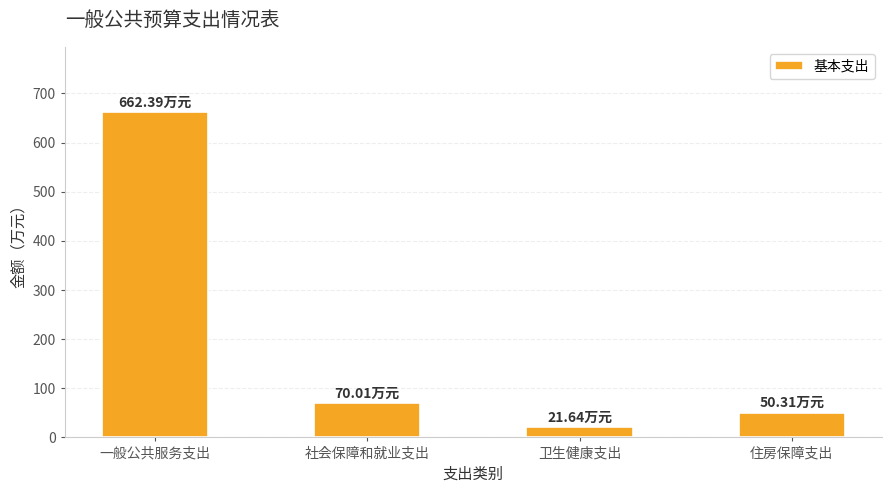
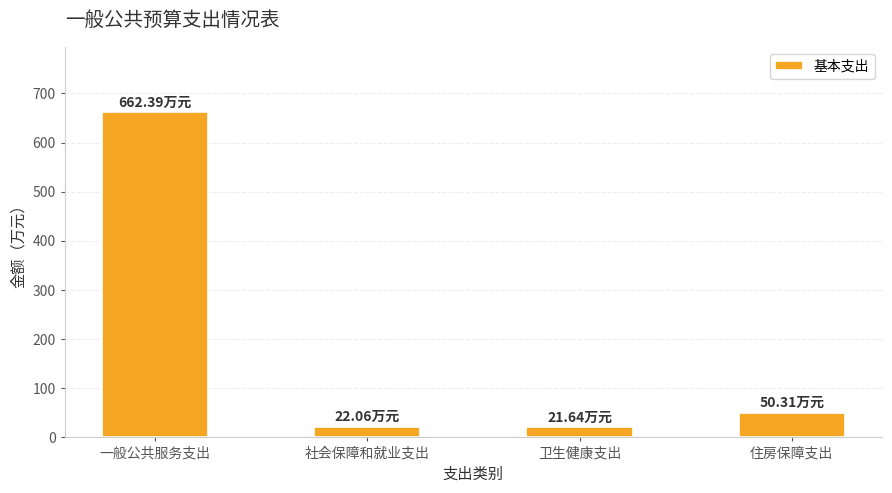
社会保障和就业支出: 70.01 -> 22.06
